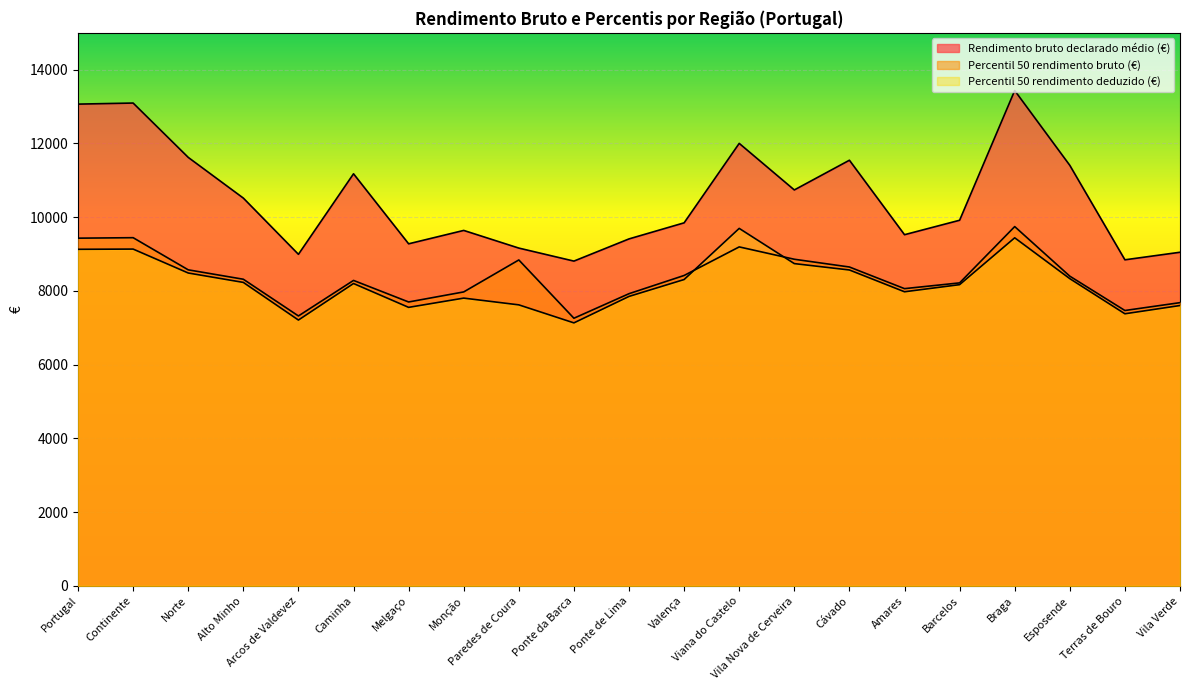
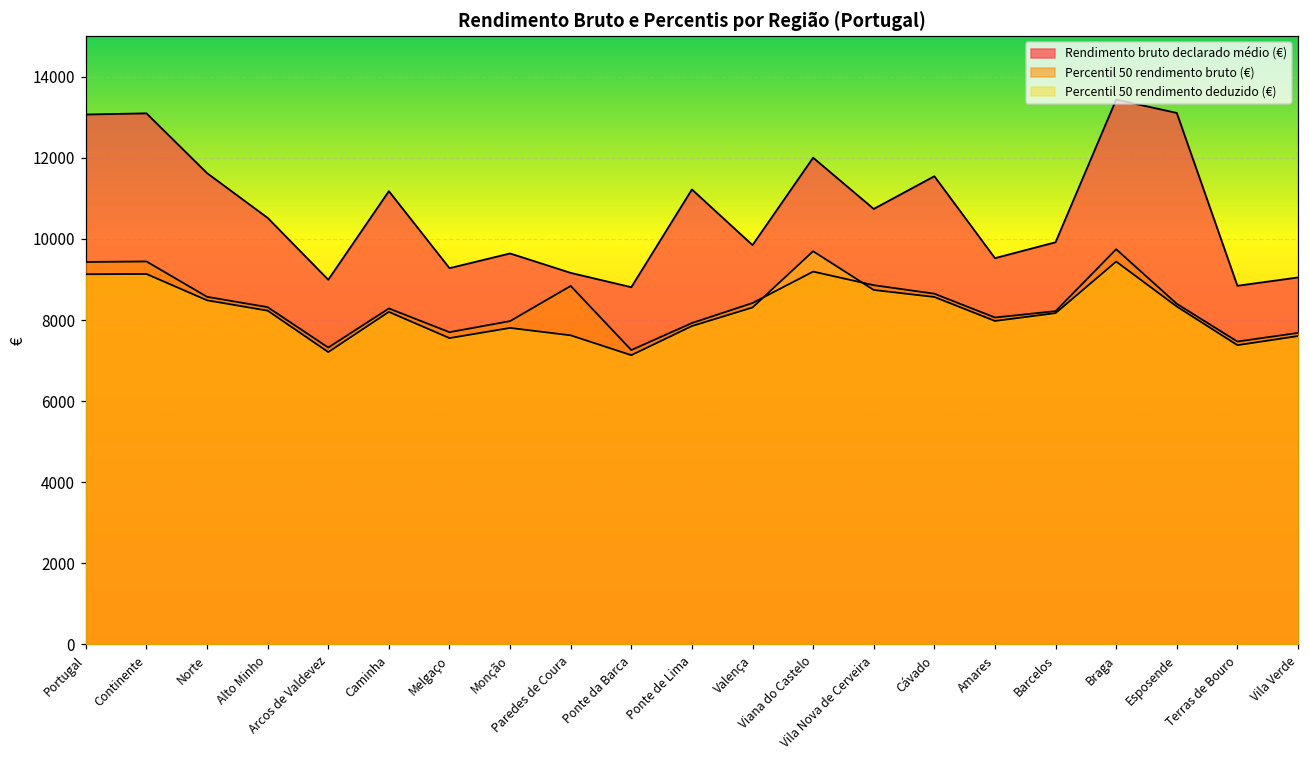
Rendimento bruto declarado médio (€), Ponte de Lima: 9400 -> 11200
Rendimento bruto declarado médio (€), Esposende: 11400 -> 13100
